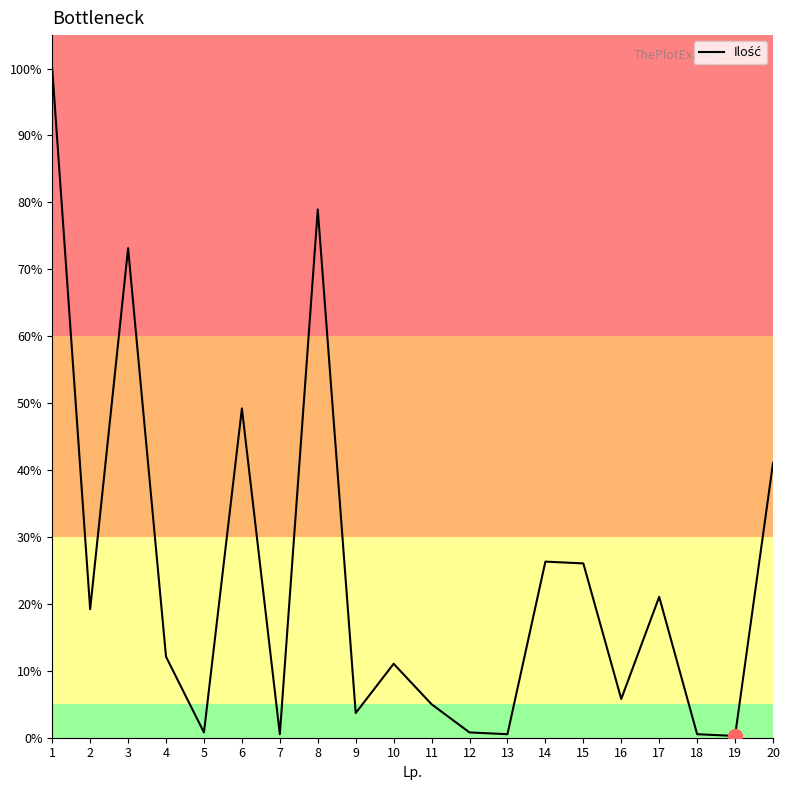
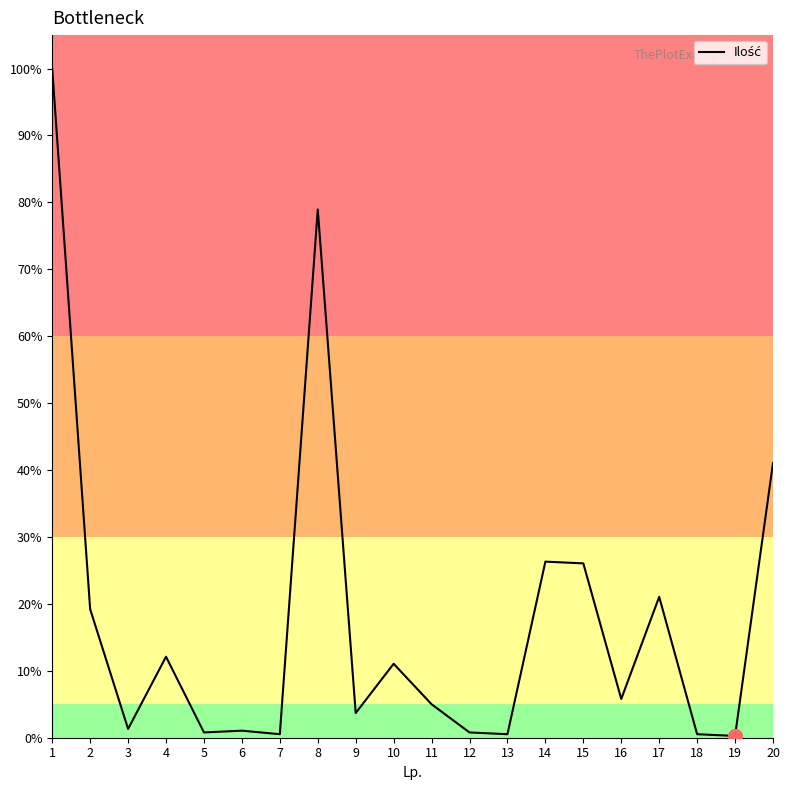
Ilość, 3: 73% -> 1%
Ilość, 6: 49% -> 1%
